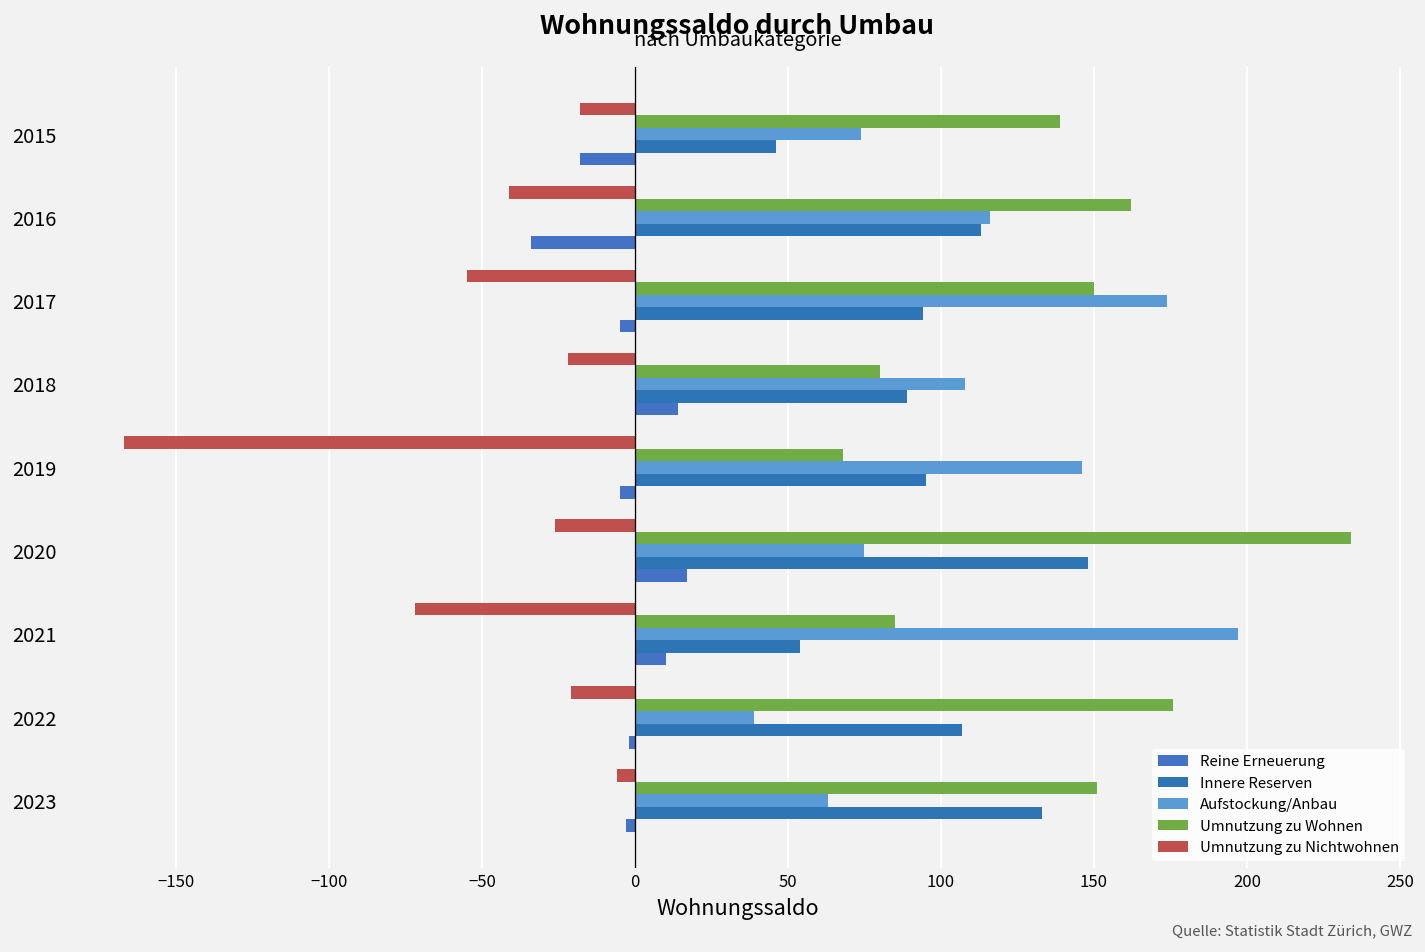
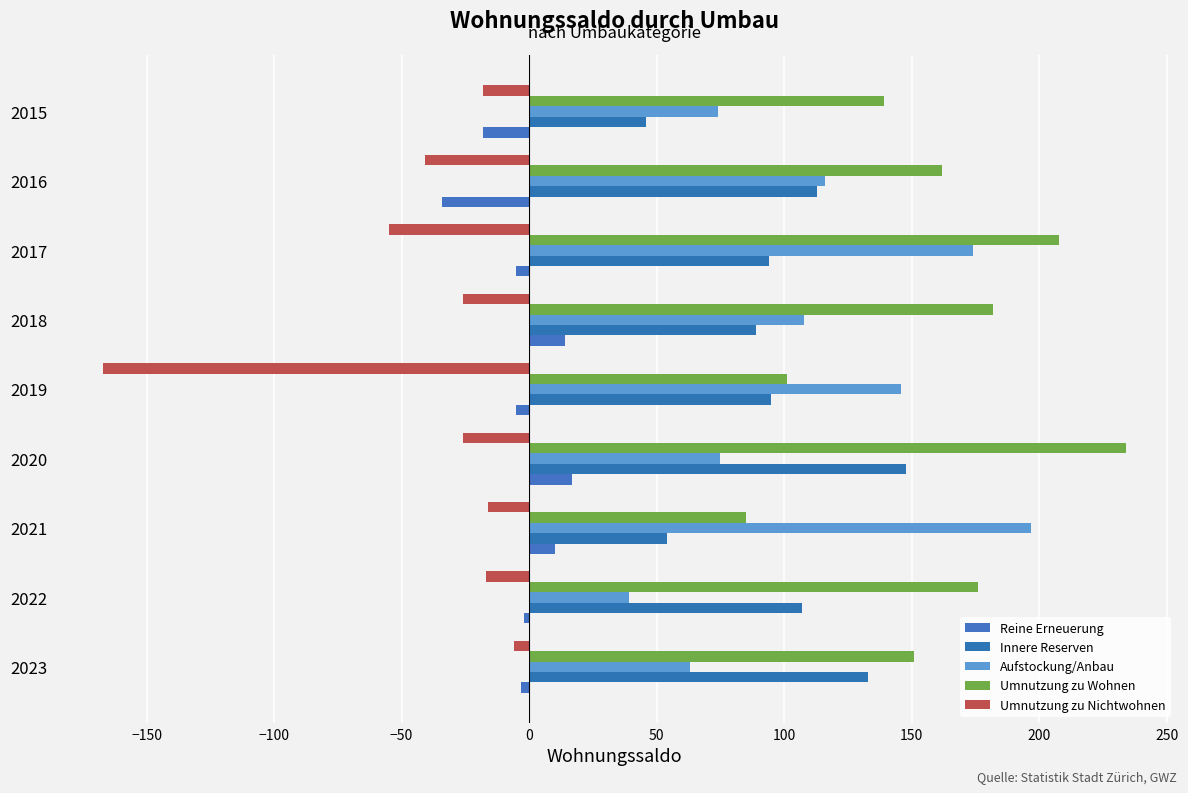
Umnutzung zu Wohnen, 2017: 150 -> 208
Umnutzung zu Nichtwohnen, 2018: -22 -> -26
Umnutzung zu Wohnen, 2018: 80 -> 182
Umnutzung zu Wohnen, 2019: 68 -> 101
Umnutzung zu Nichtwohnen, 2021: -72 -> -16
Umnutzung zu Nichtwohnen, 2022: -21 -> -17
